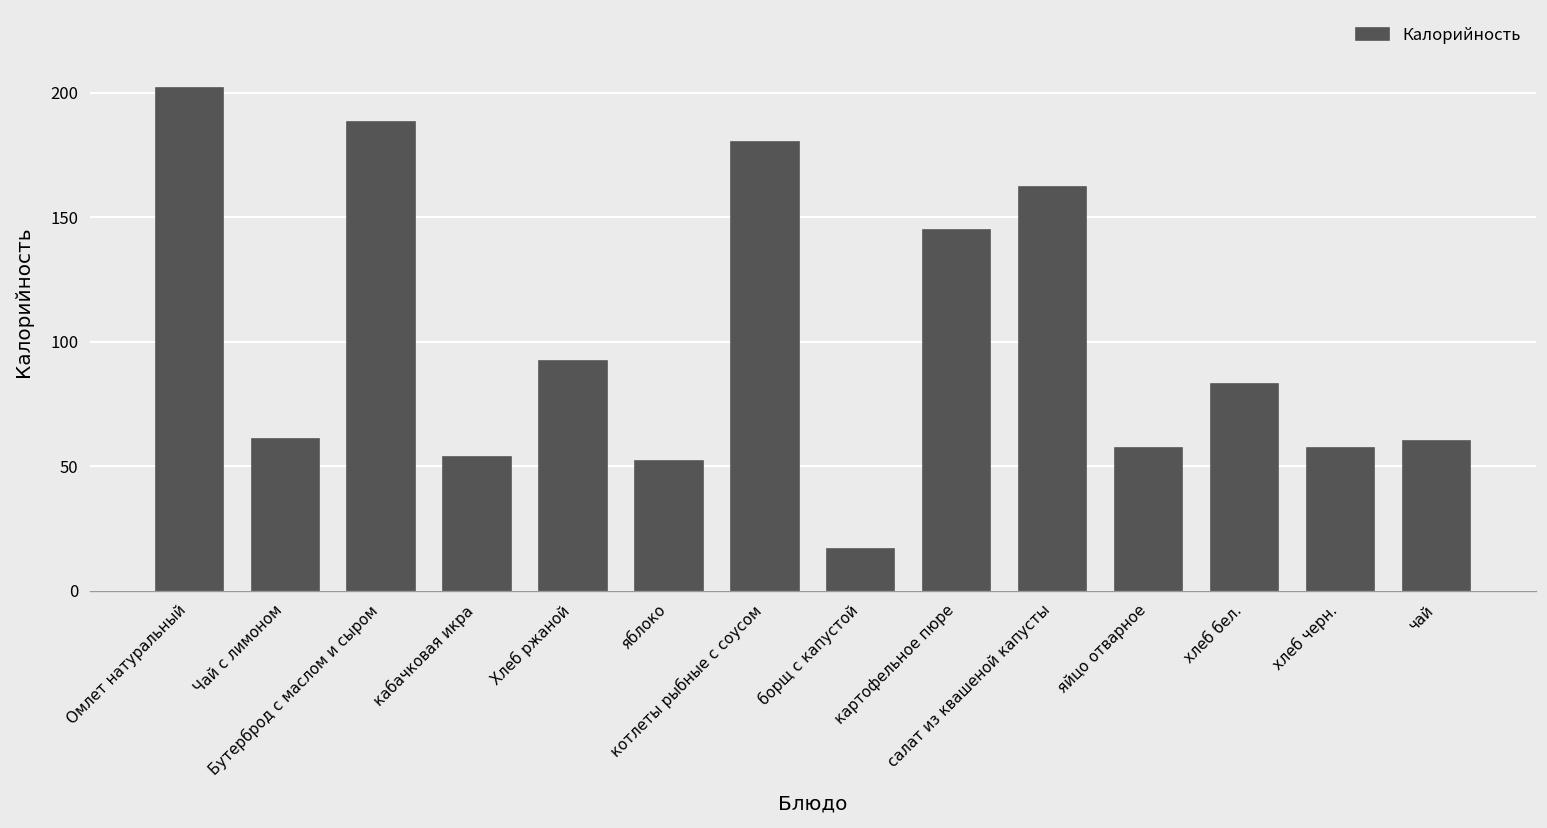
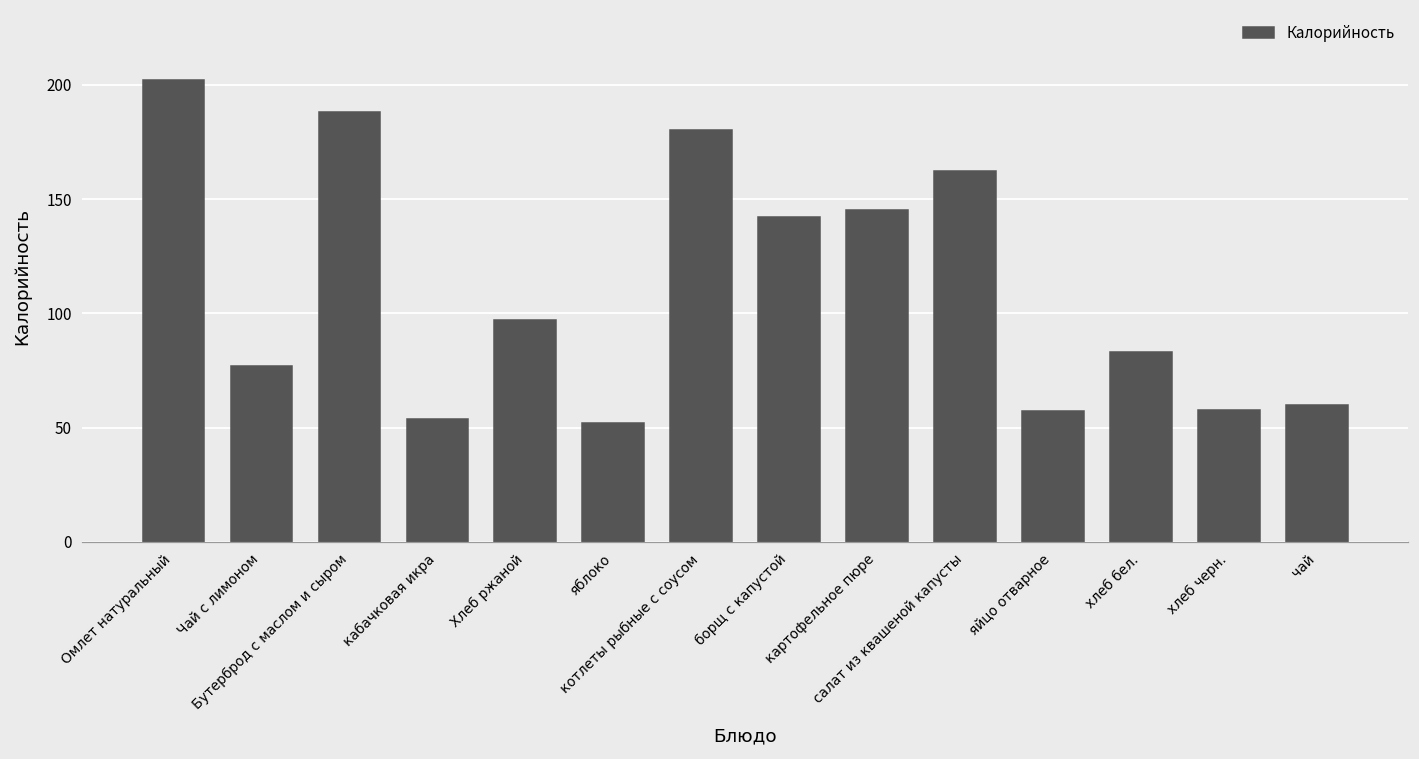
Чай с лимоном: 61 -> 77
Хлеб ржаной: 92 -> 97
борщ с капустой: 17 -> 142
